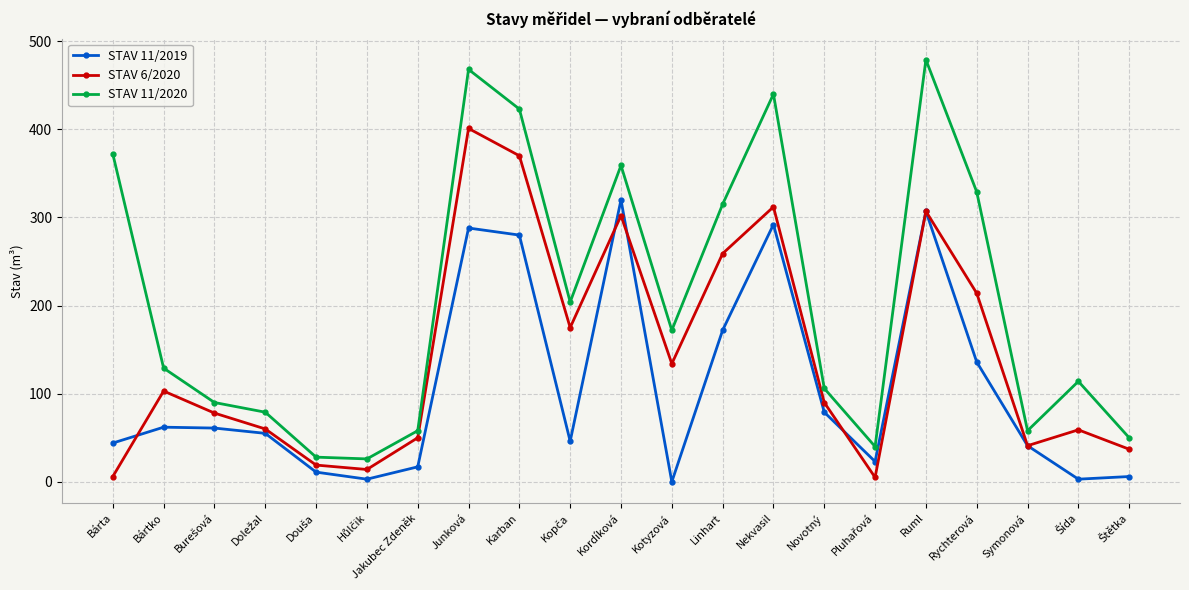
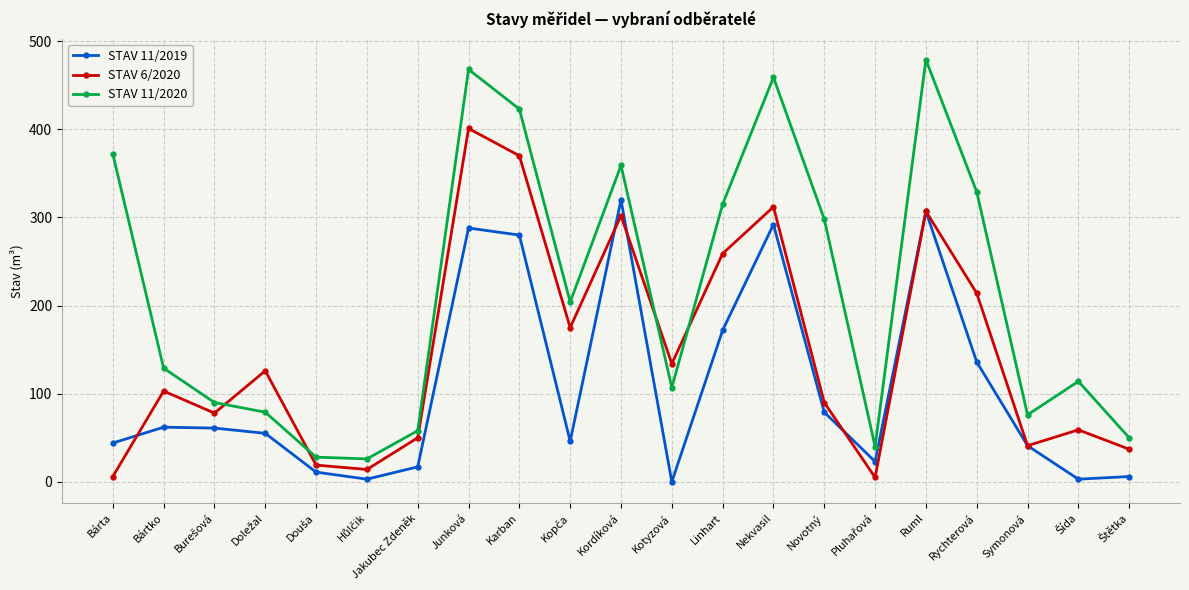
STAV 6/2020, Doležal: 60 -> 130
STAV 11/2020, Kotyzová: 170 -> 110
STAV 11/2020, Nekvasil: 440 -> 460
STAV 11/2020, Novotný: 110 -> 300
STAV 11/2020, Symonová: 60 -> 80
